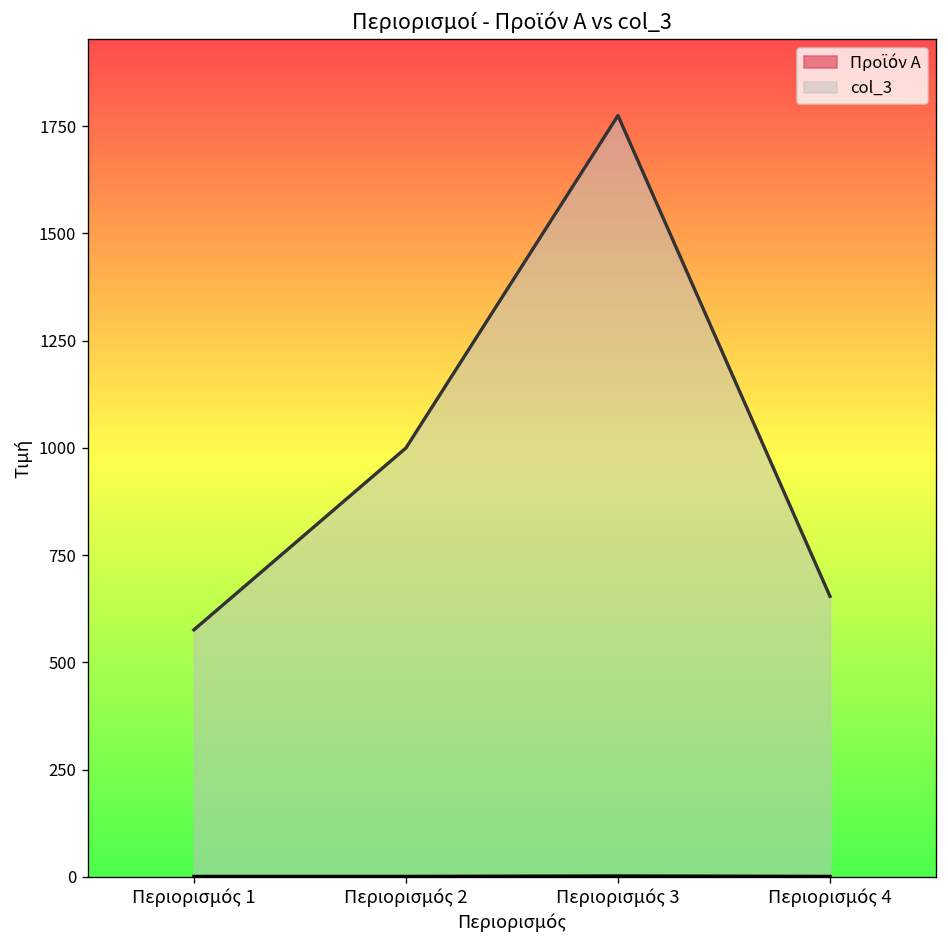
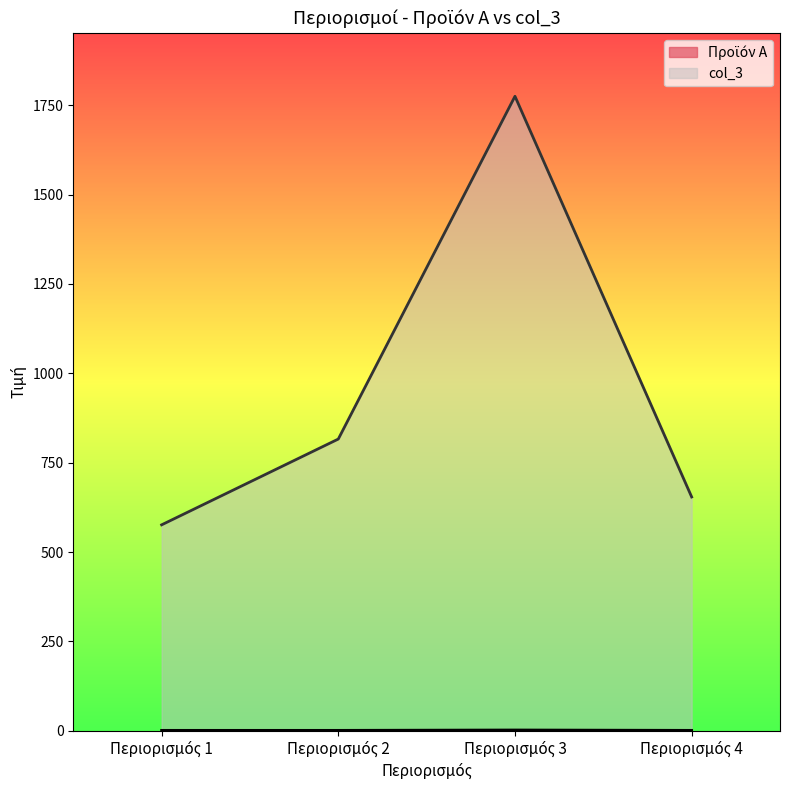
col_3, Περιορισμός 2: 1000 -> 820
